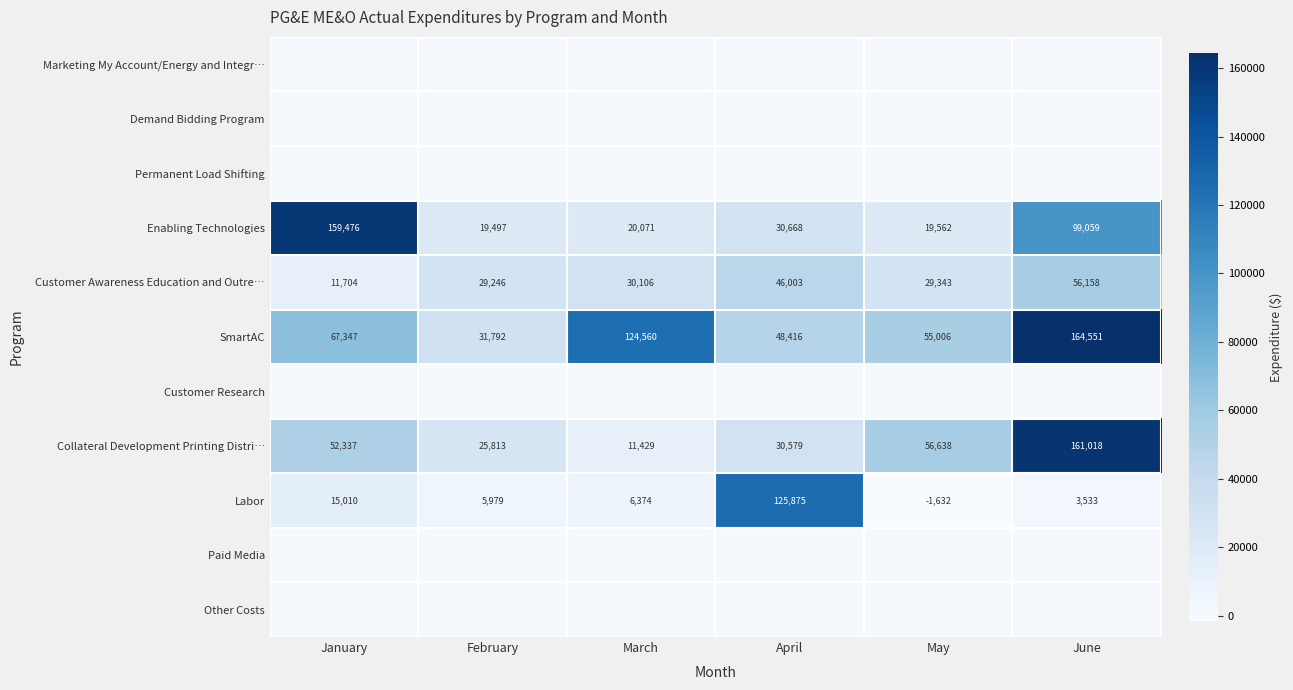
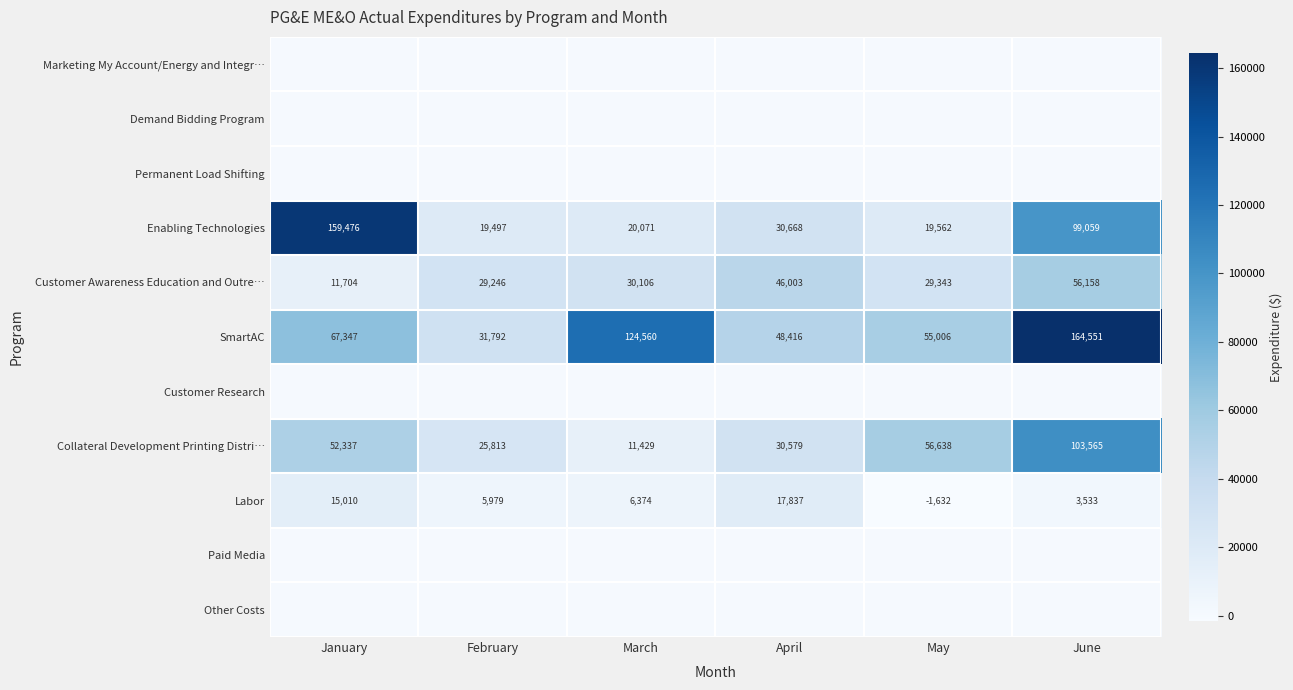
Collateral Development Printing Distri…, June: 161,018 -> 103,565
Labor, April: 125,875 -> 17,837
